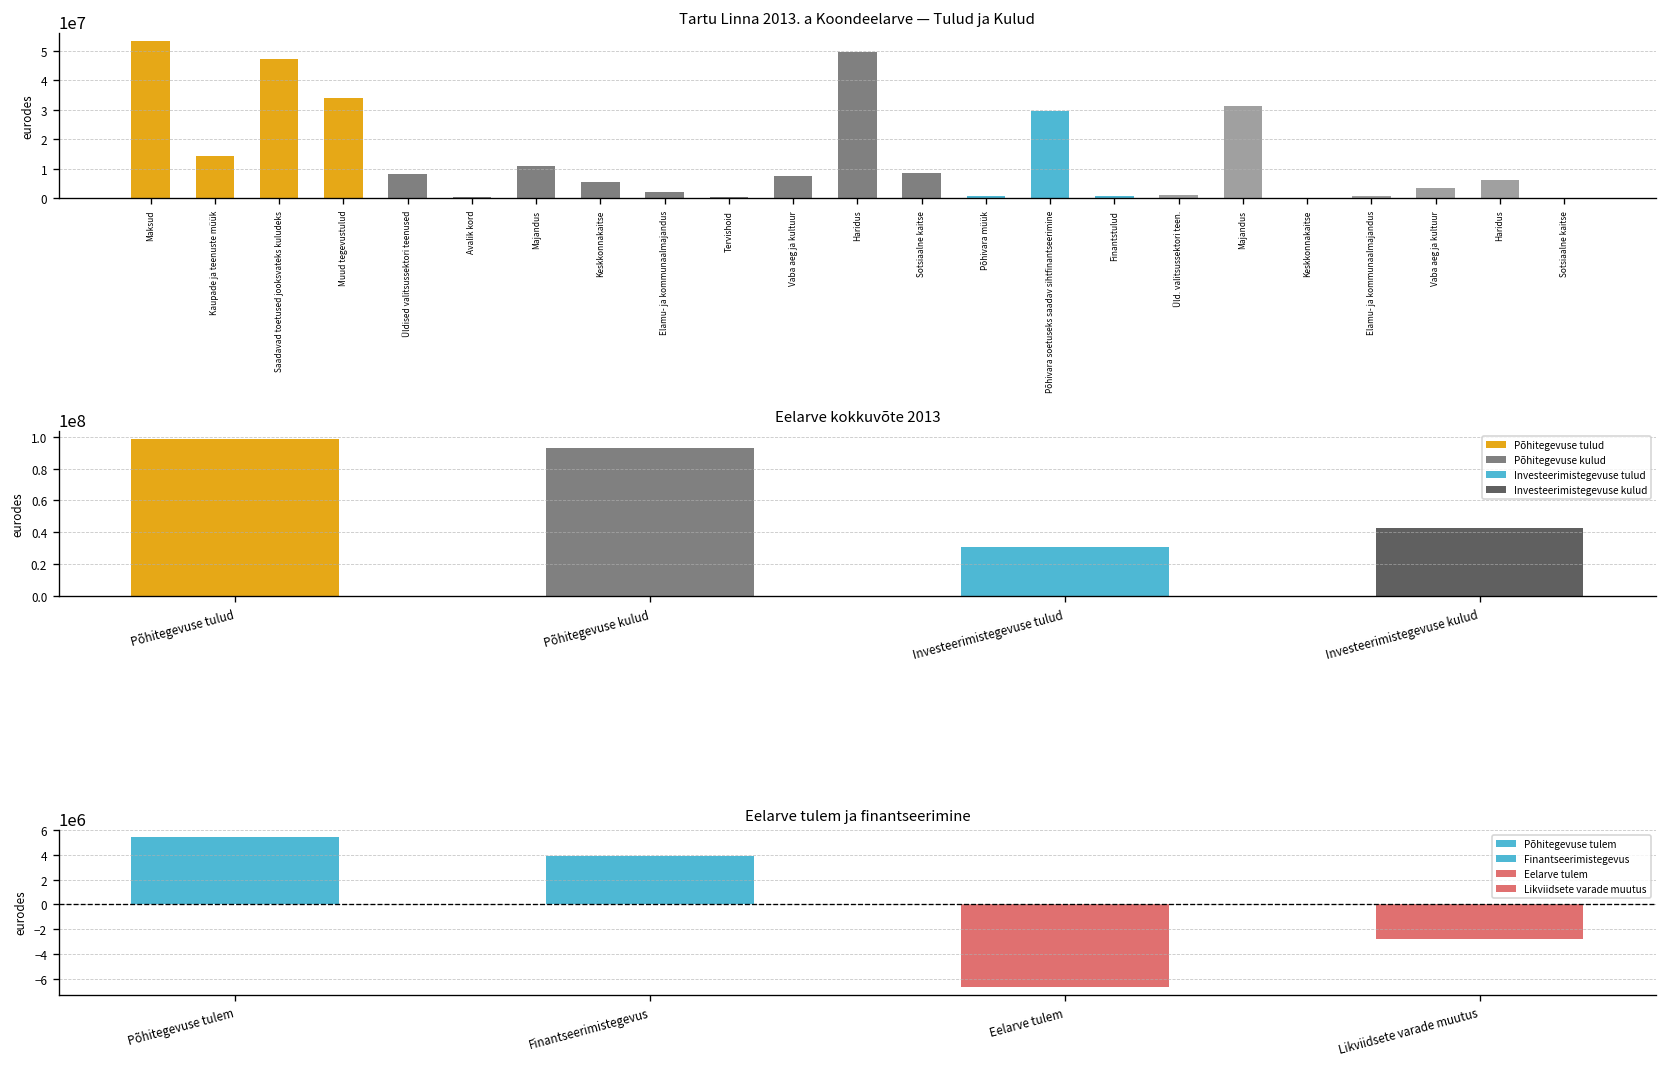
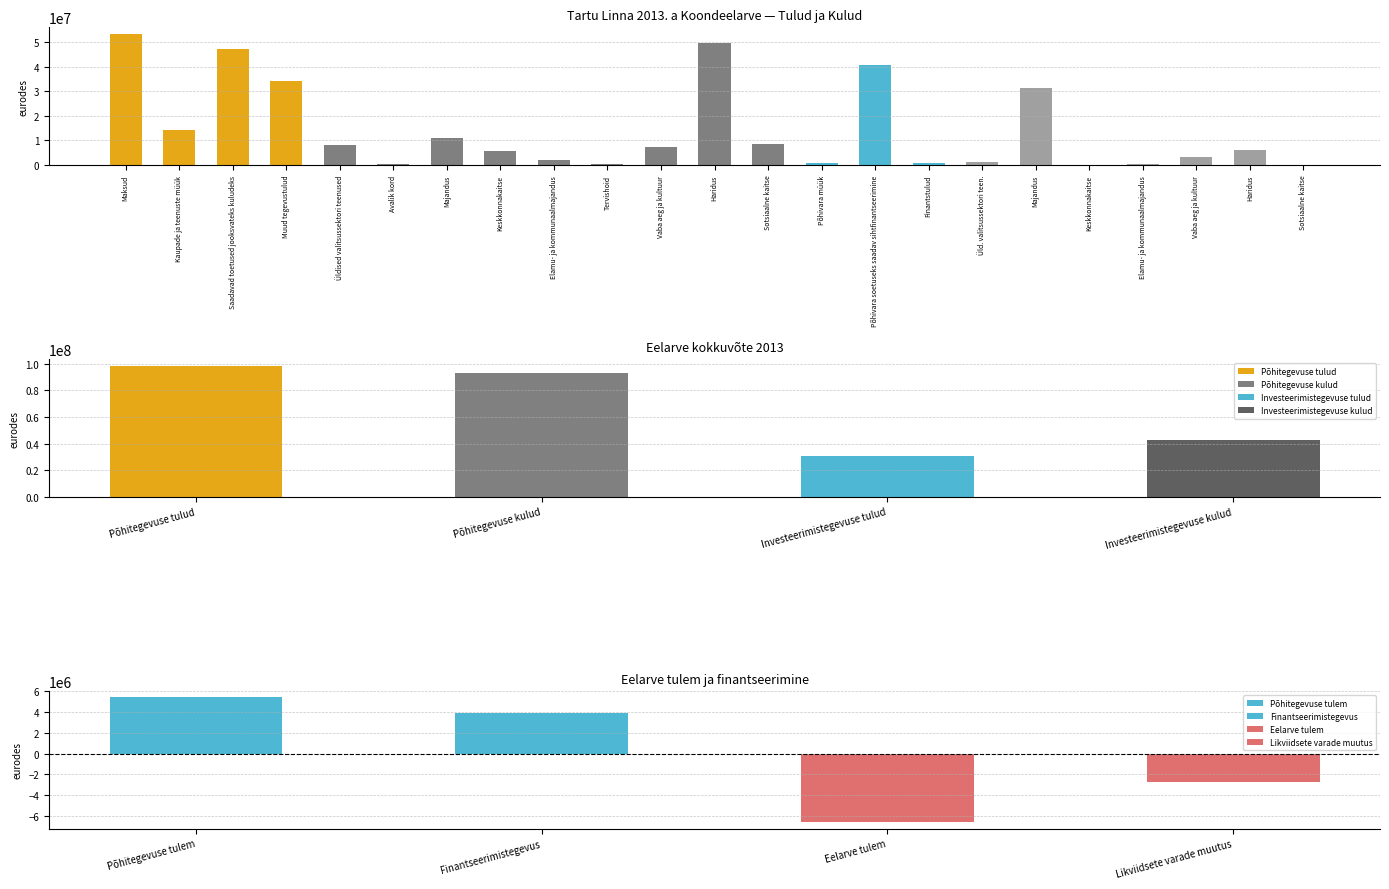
Tartu Linna 2013. a Koondeelarve — Tulud ja Kulud, Investeerimistegevuse tulud, Põhivara soetuseks saadav sihtfinantseerimine: 29000000 -> 41000000
